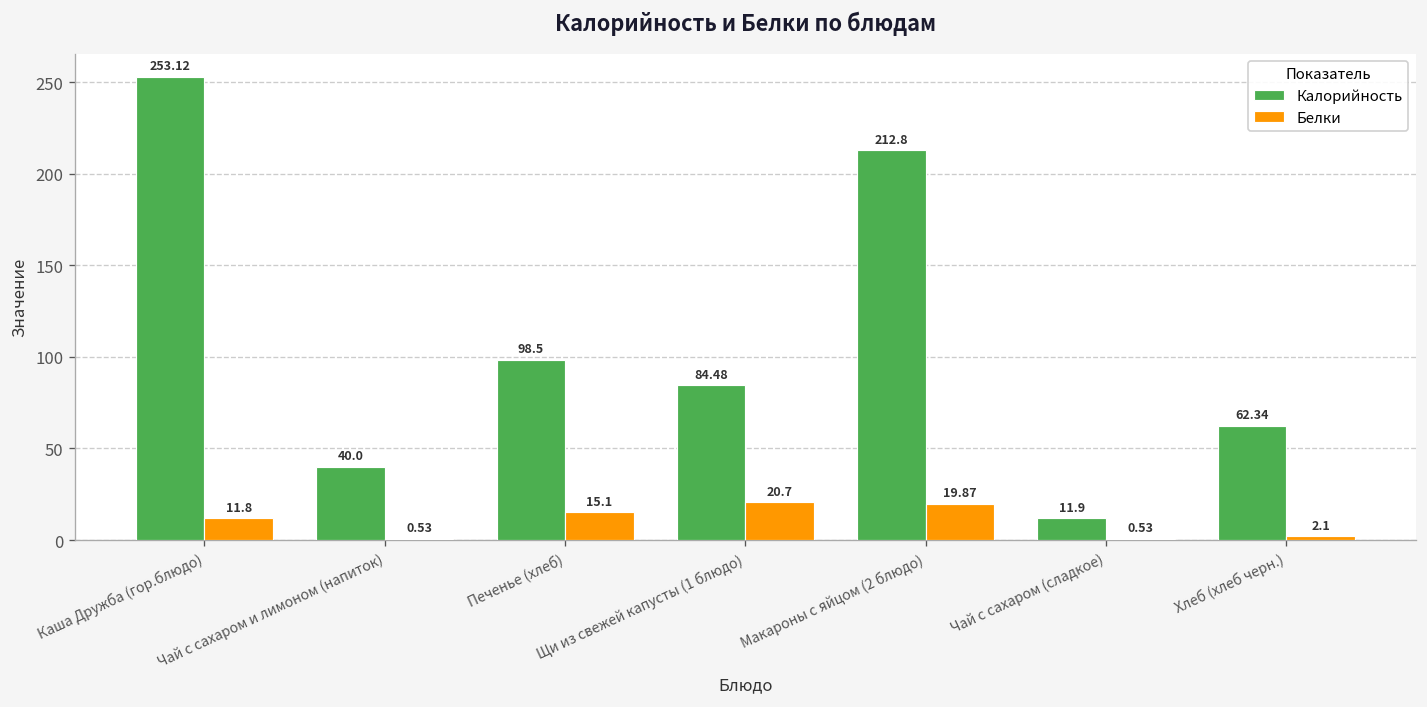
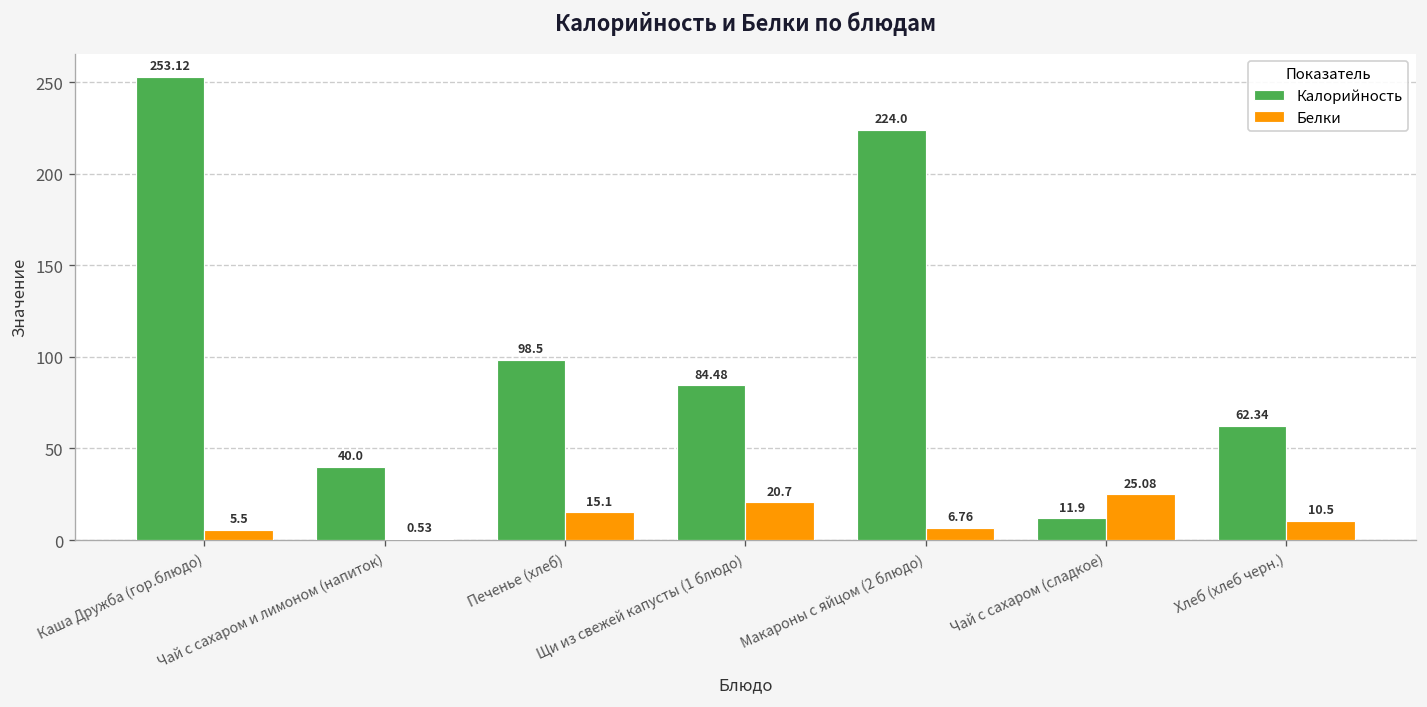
Белки, Каша Дружба (гор.блюдо): 11.8 -> 5.5
Калорийность, Макароны с яйцом (2 блюдо): 212.8 -> 224.0
Белки, Макароны с яйцом (2 блюдо): 19.87 -> 6.76
Белки, Чай с сахаром (сладкое): 0.53 -> 25.08
Белки, Хлеб (хлеб черн.): 2.1 -> 10.5
